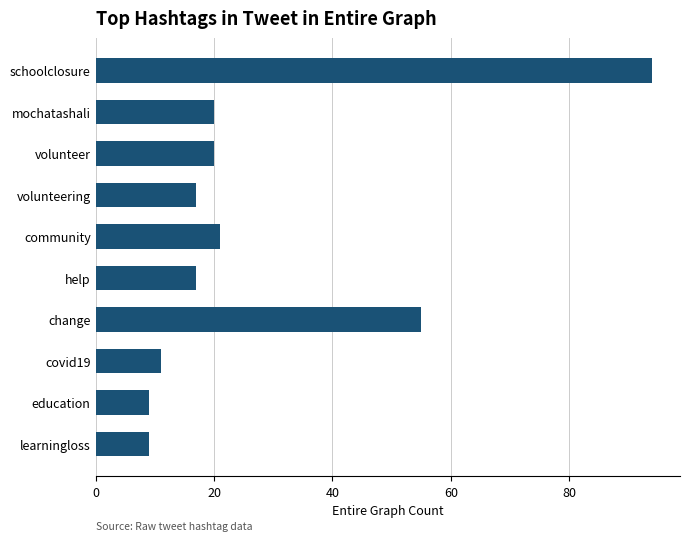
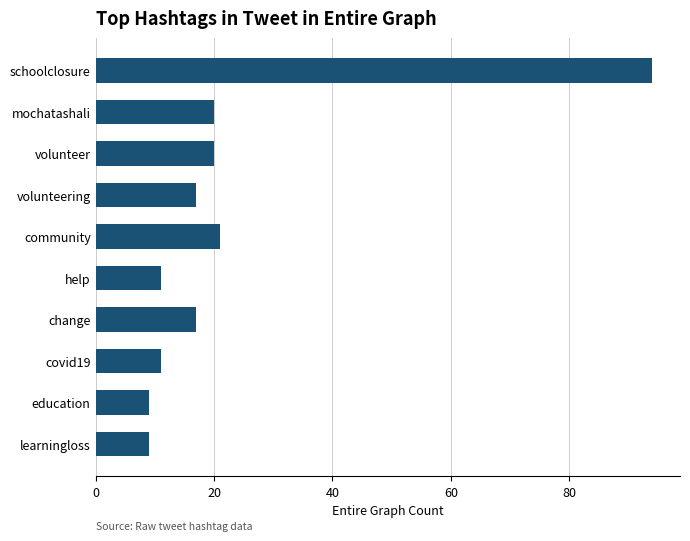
help: 17 -> 11
change: 55 -> 17
